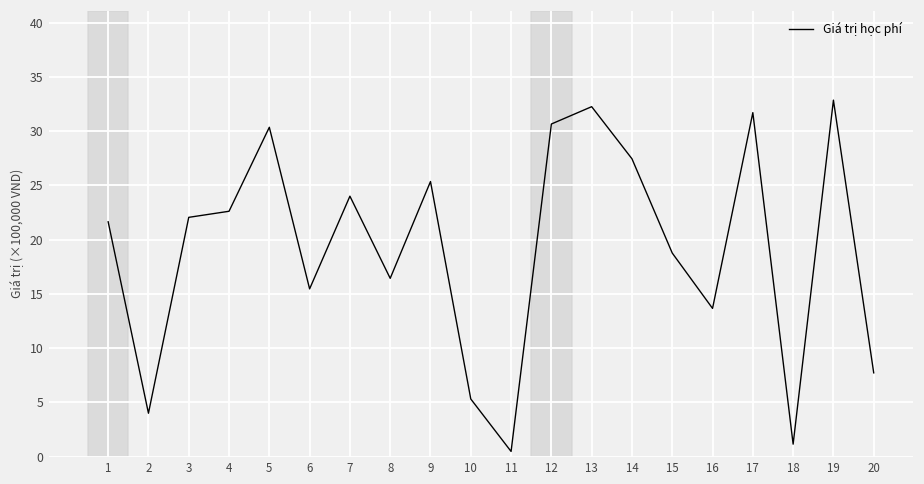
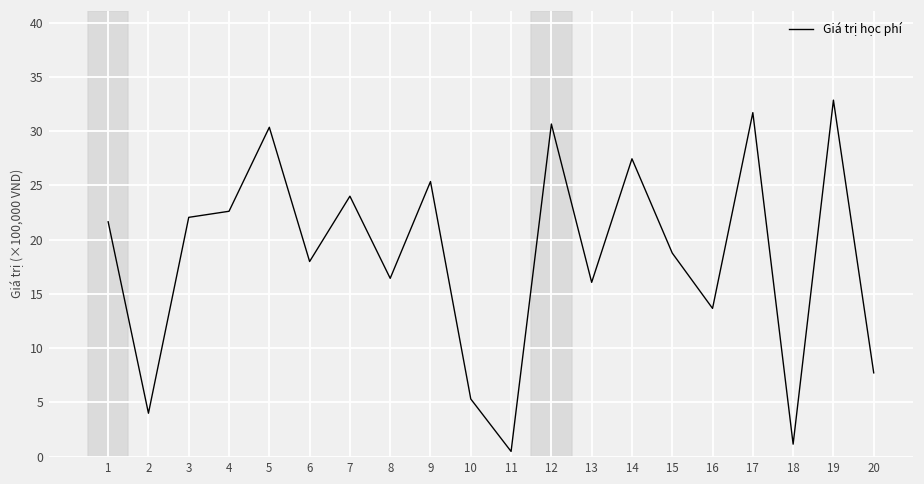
6: 15 -> 18
13: 32 -> 16
